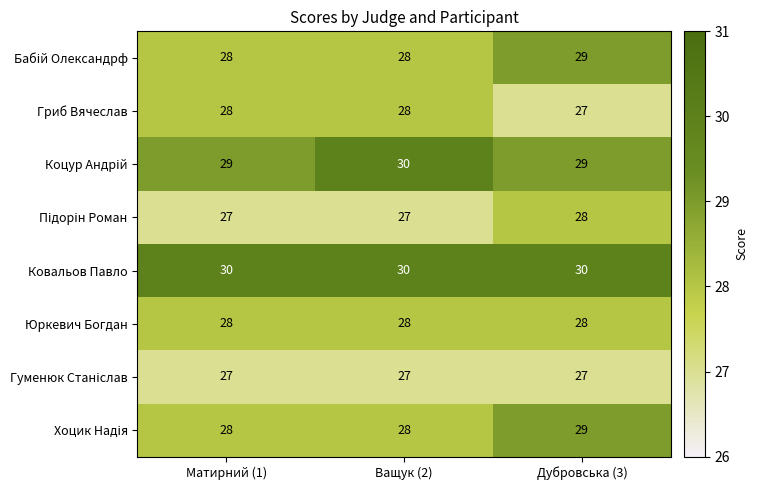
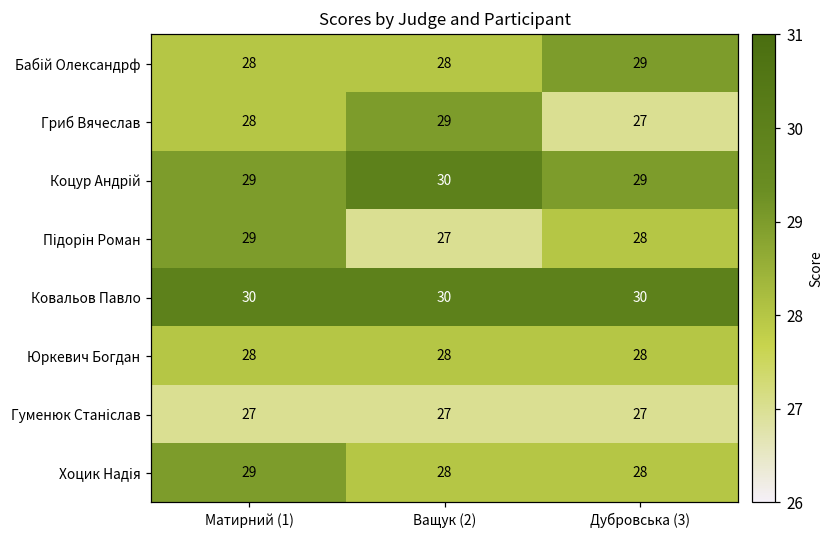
Гриб Вячеслав, Ващук (2): 28 -> 29
Підорін Роман, Матирний (1): 27 -> 29
Хоцик Надія, Матирний (1): 28 -> 29
Хоцик Надія, Дубровська (3): 29 -> 28
